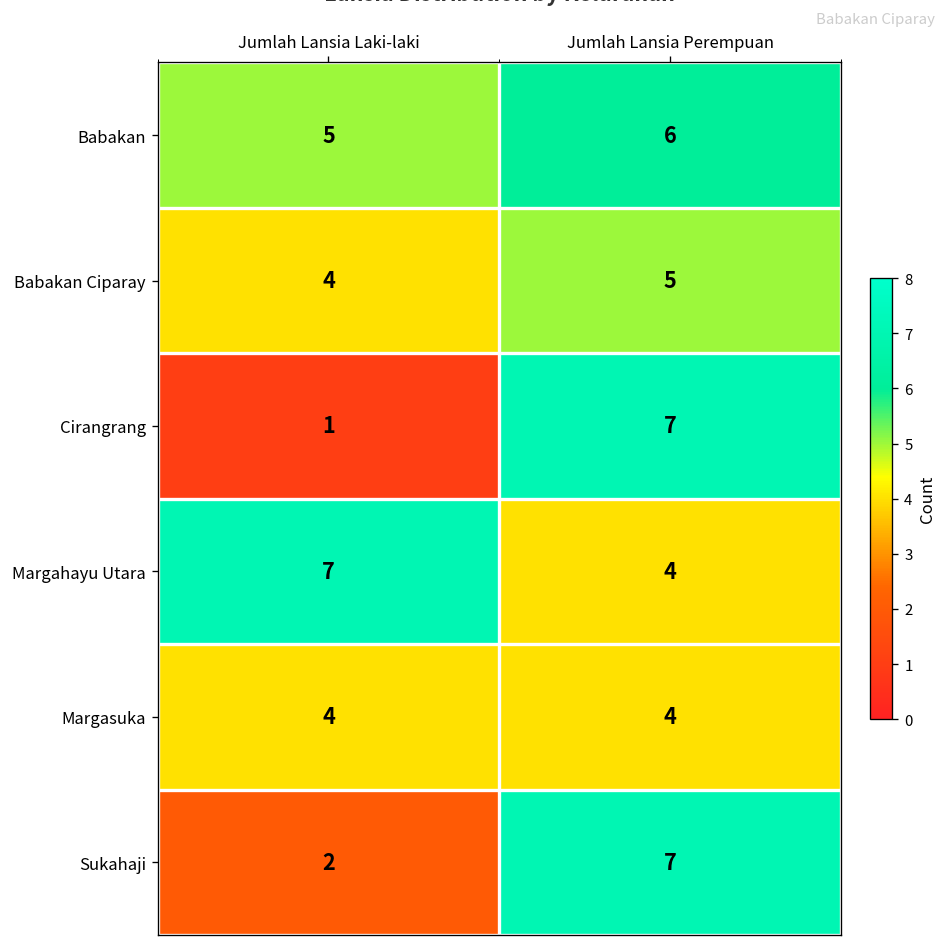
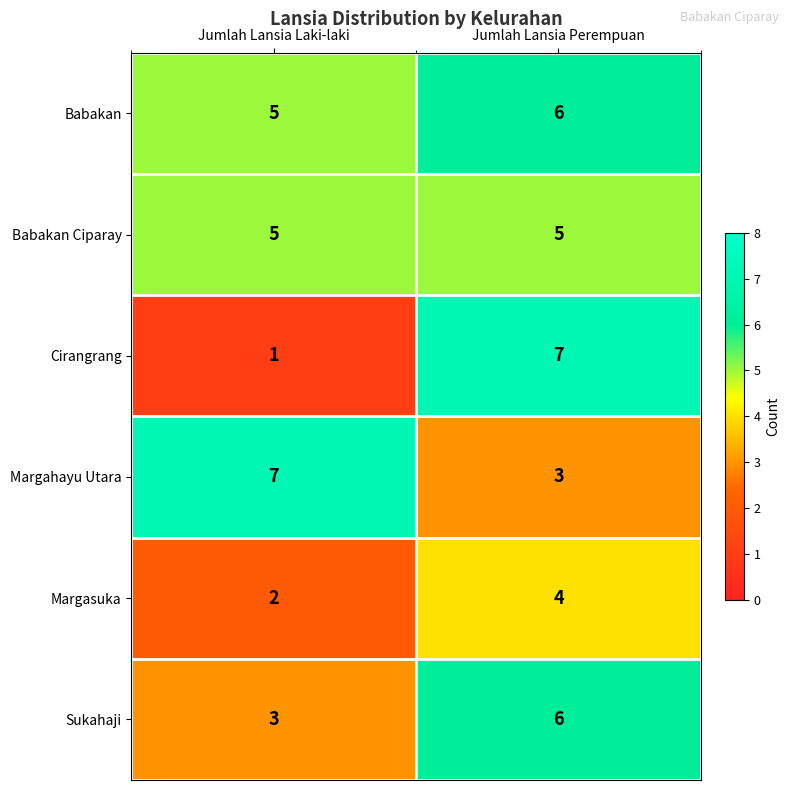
Babakan Ciparay, Jumlah Lansia Laki-laki: 4 -> 5
Margahayu Utara, Jumlah Lansia Perempuan: 4 -> 3
Margasuka, Jumlah Lansia Laki-laki: 4 -> 2
Sukahaji, Jumlah Lansia Laki-laki: 2 -> 3
Sukahaji, Jumlah Lansia Perempuan: 7 -> 6
